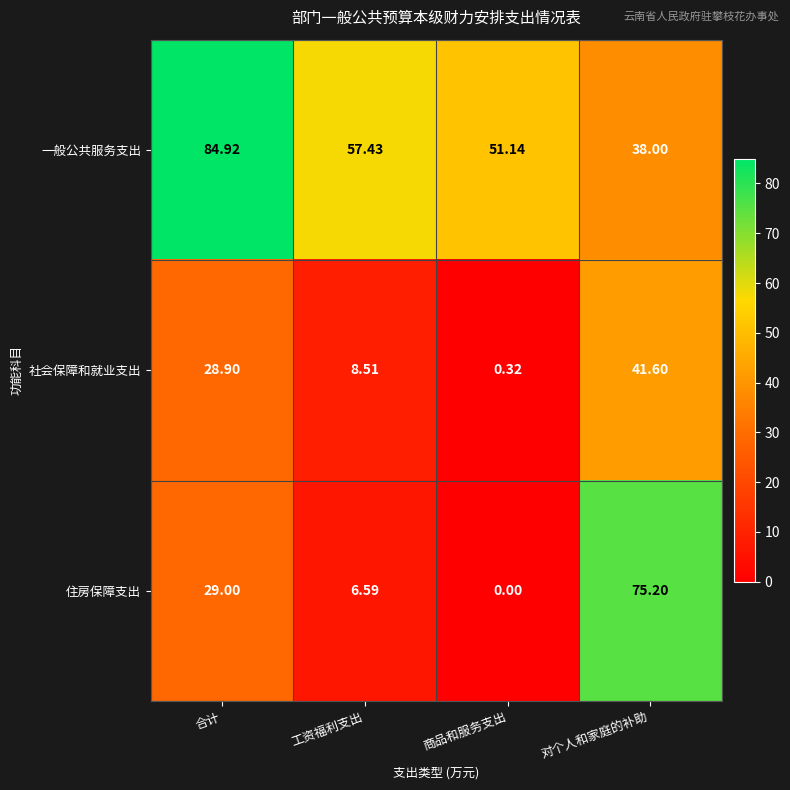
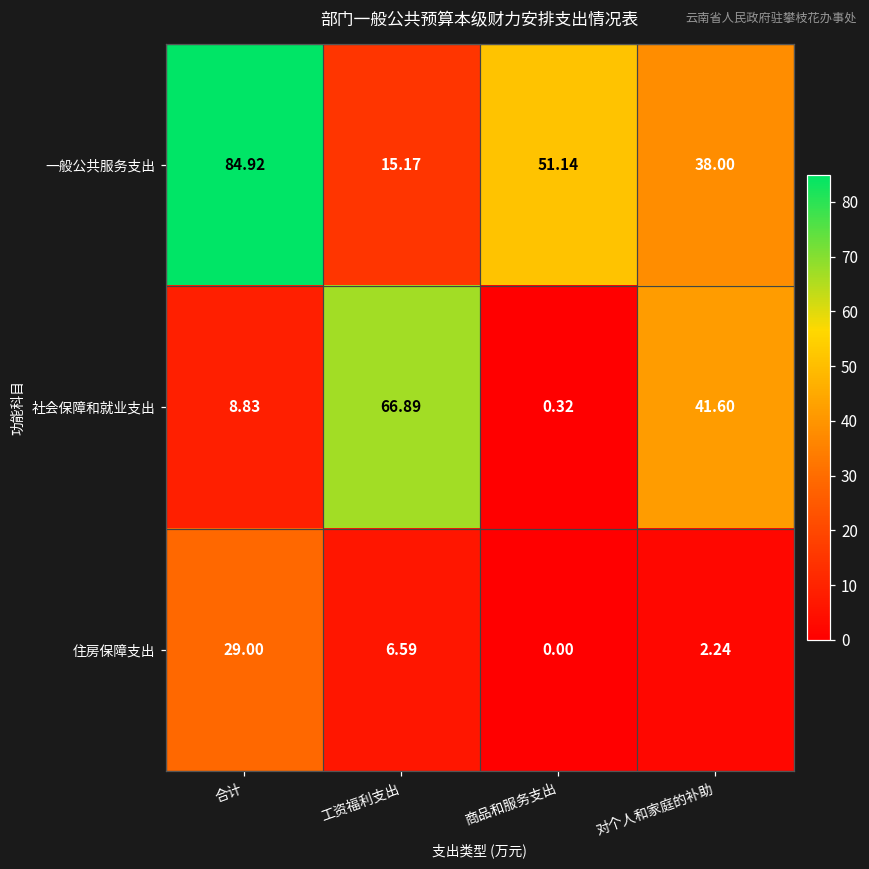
一般公共服务支出, 工资福利支出: 57.43 -> 15.17
社会保障和就业支出, 合计: 28.90 -> 8.83
社会保障和就业支出, 工资福利支出: 8.51 -> 66.89
住房保障支出, 对个人和家庭的补助: 75.20 -> 2.24
